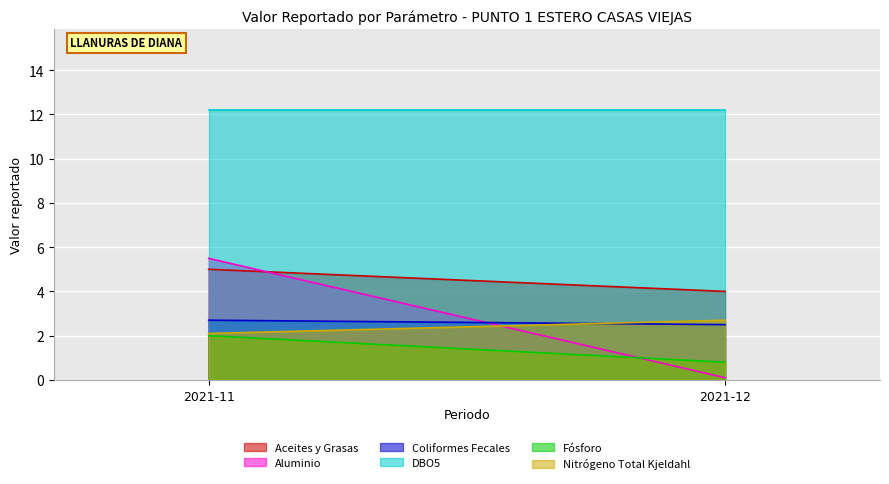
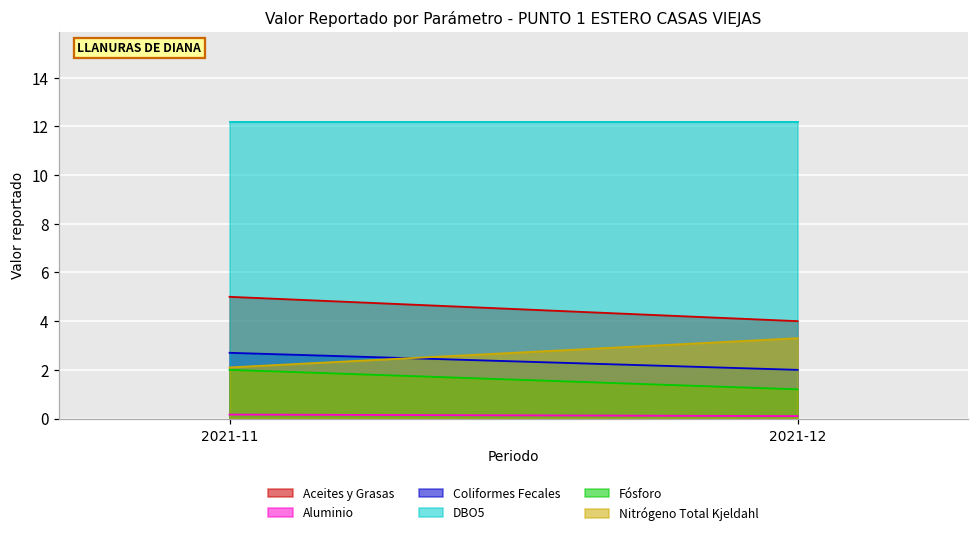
Aluminio, 2021-11: 5.5 -> 0.2
Coliformes Fecales, 2021-12: 2.5 -> 2.0
Fósforo, 2021-12: 0.8 -> 1.2
Nitrógeno Total Kjeldahl, 2021-12: 2.7 -> 3.3
